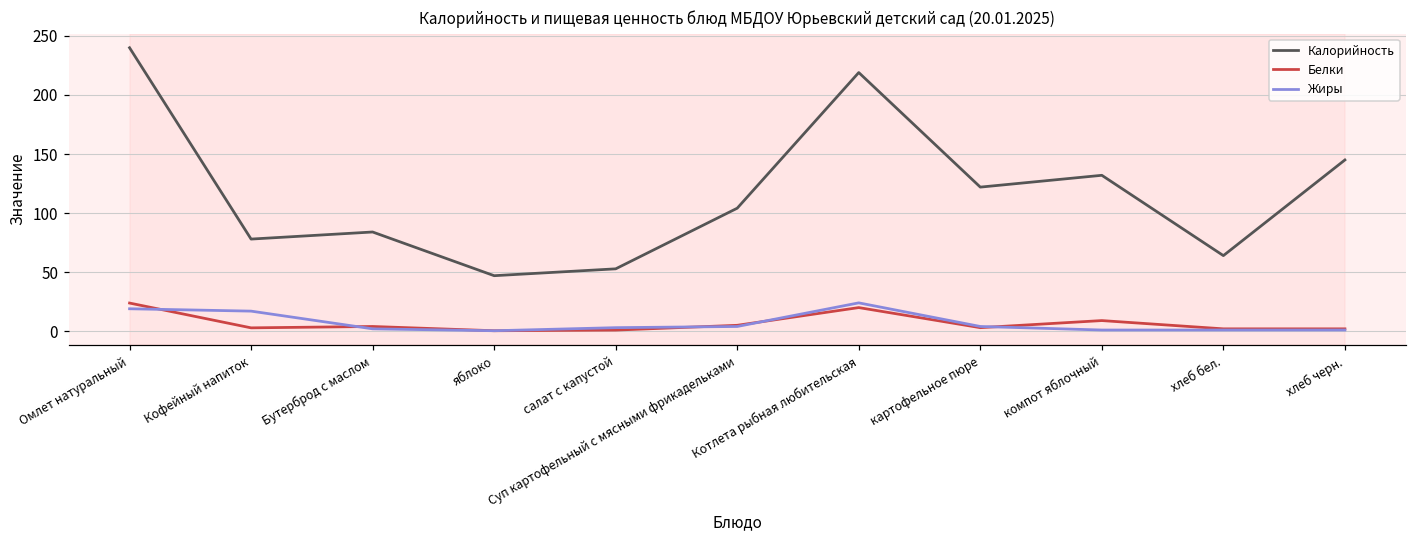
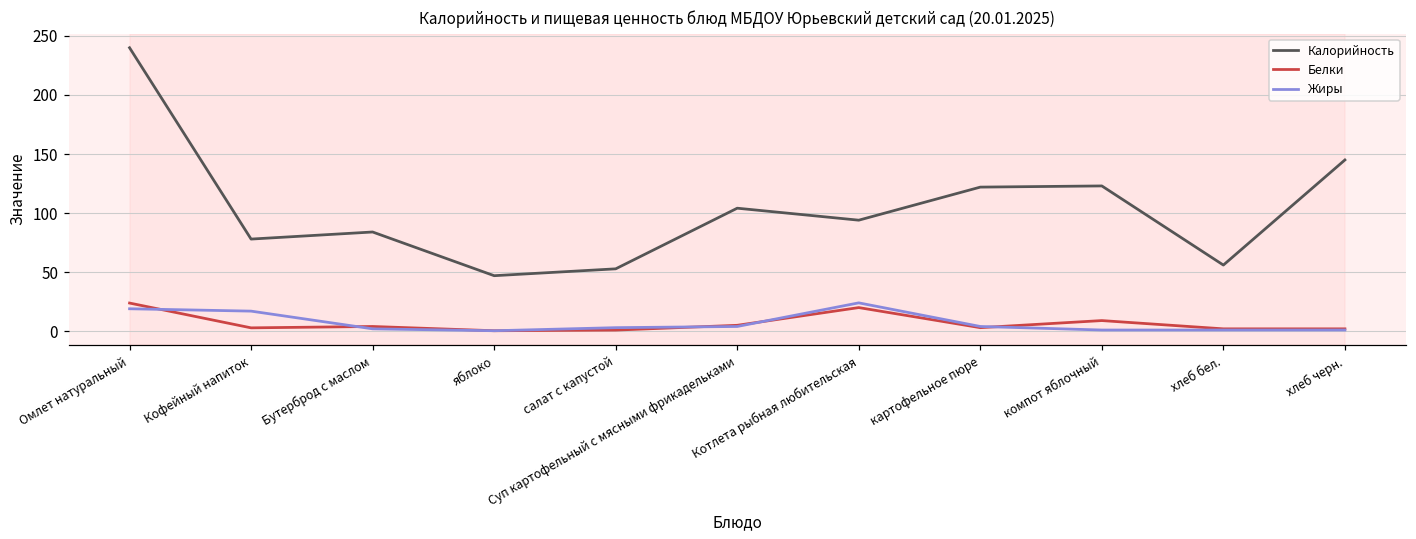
Калорийность, Котлета рыбная любительская: 219 -> 94
Калорийность, компот яблочный: 132 -> 123
Калорийность, хлеб бел.: 64 -> 56
